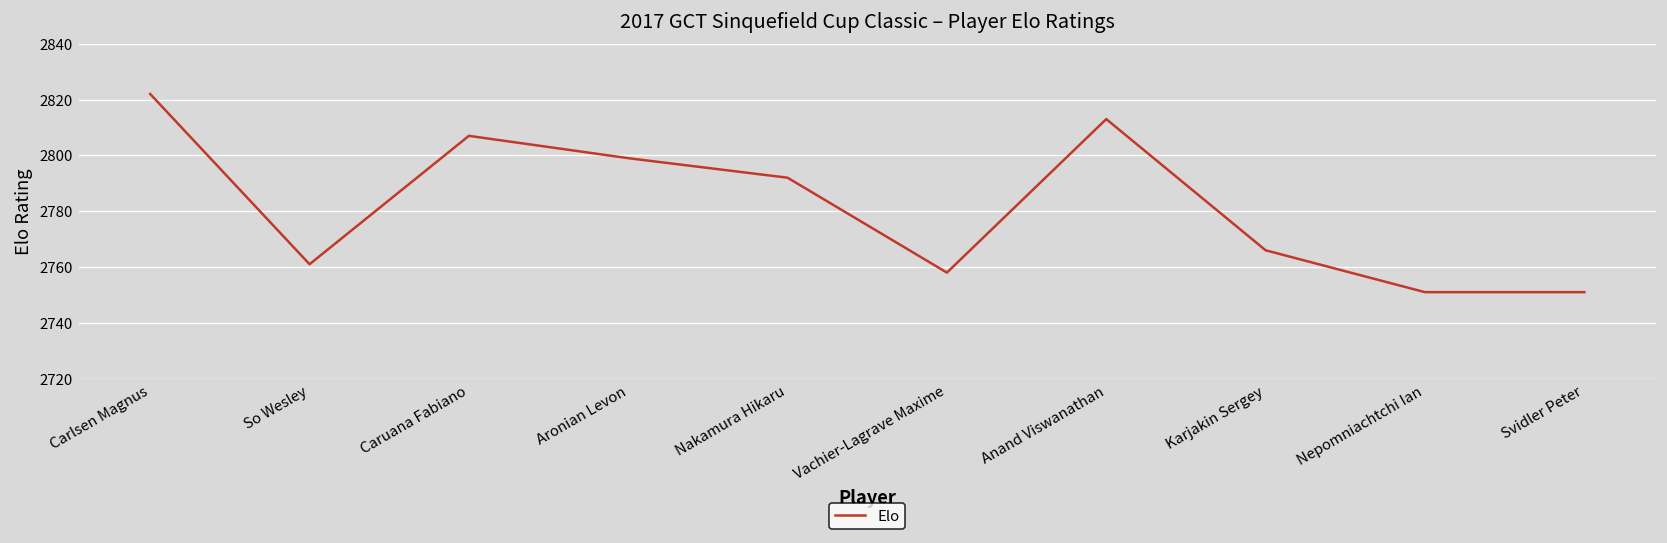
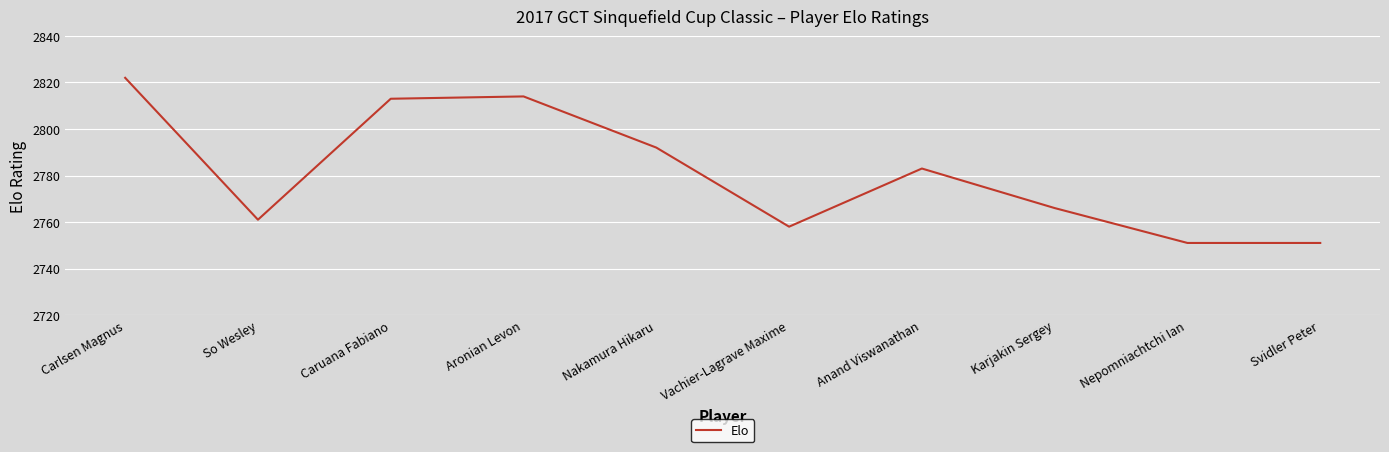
Caruana Fabiano: 2807 -> 2813
Aronian Levon: 2799 -> 2814
Anand Viswanathan: 2813 -> 2783
